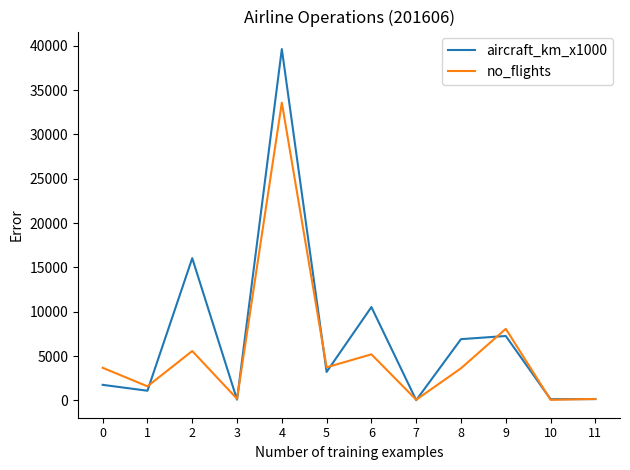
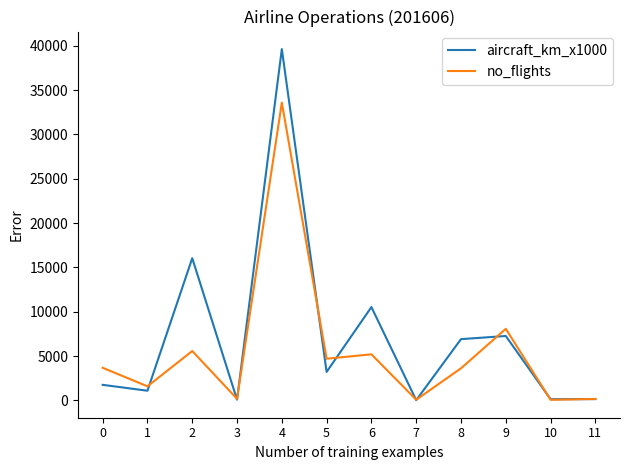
no_flights, 5: 4000 -> 5000
